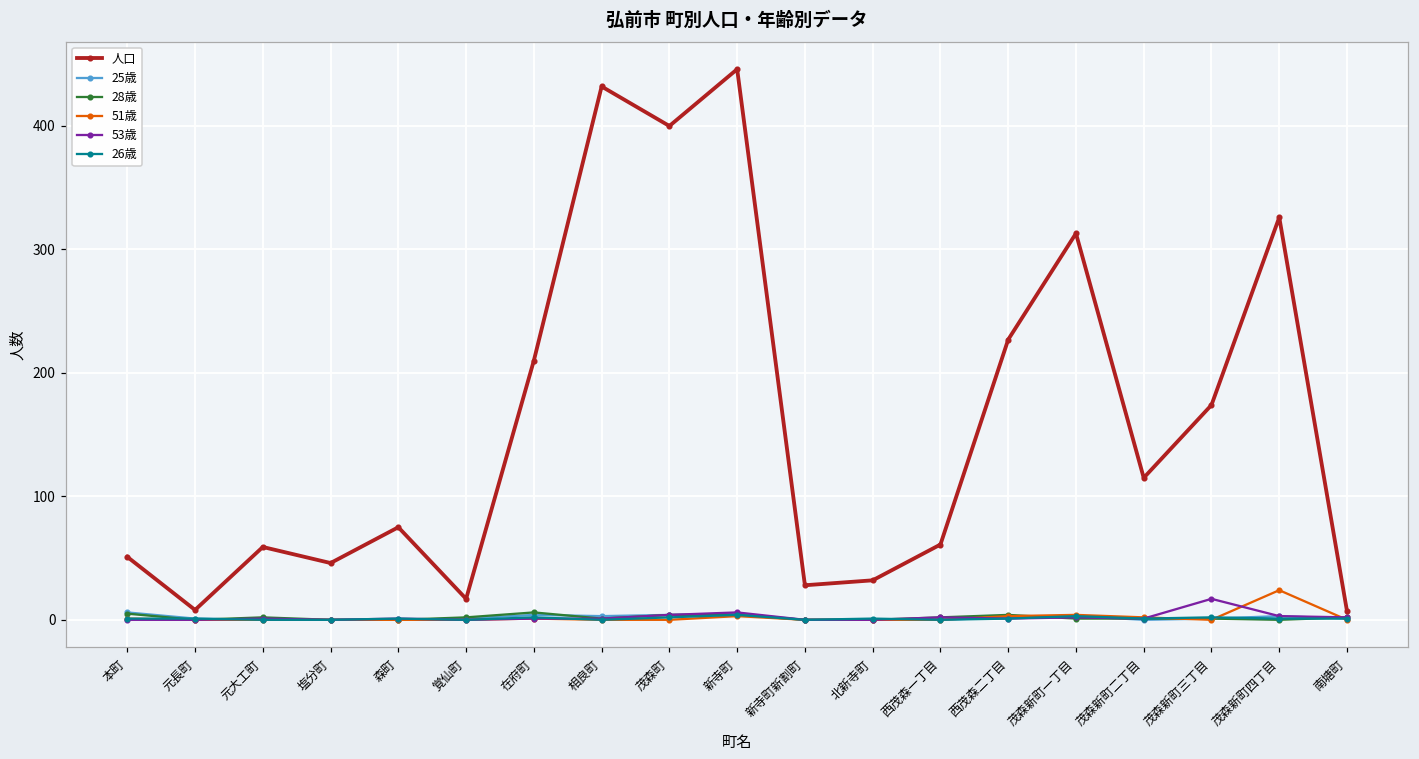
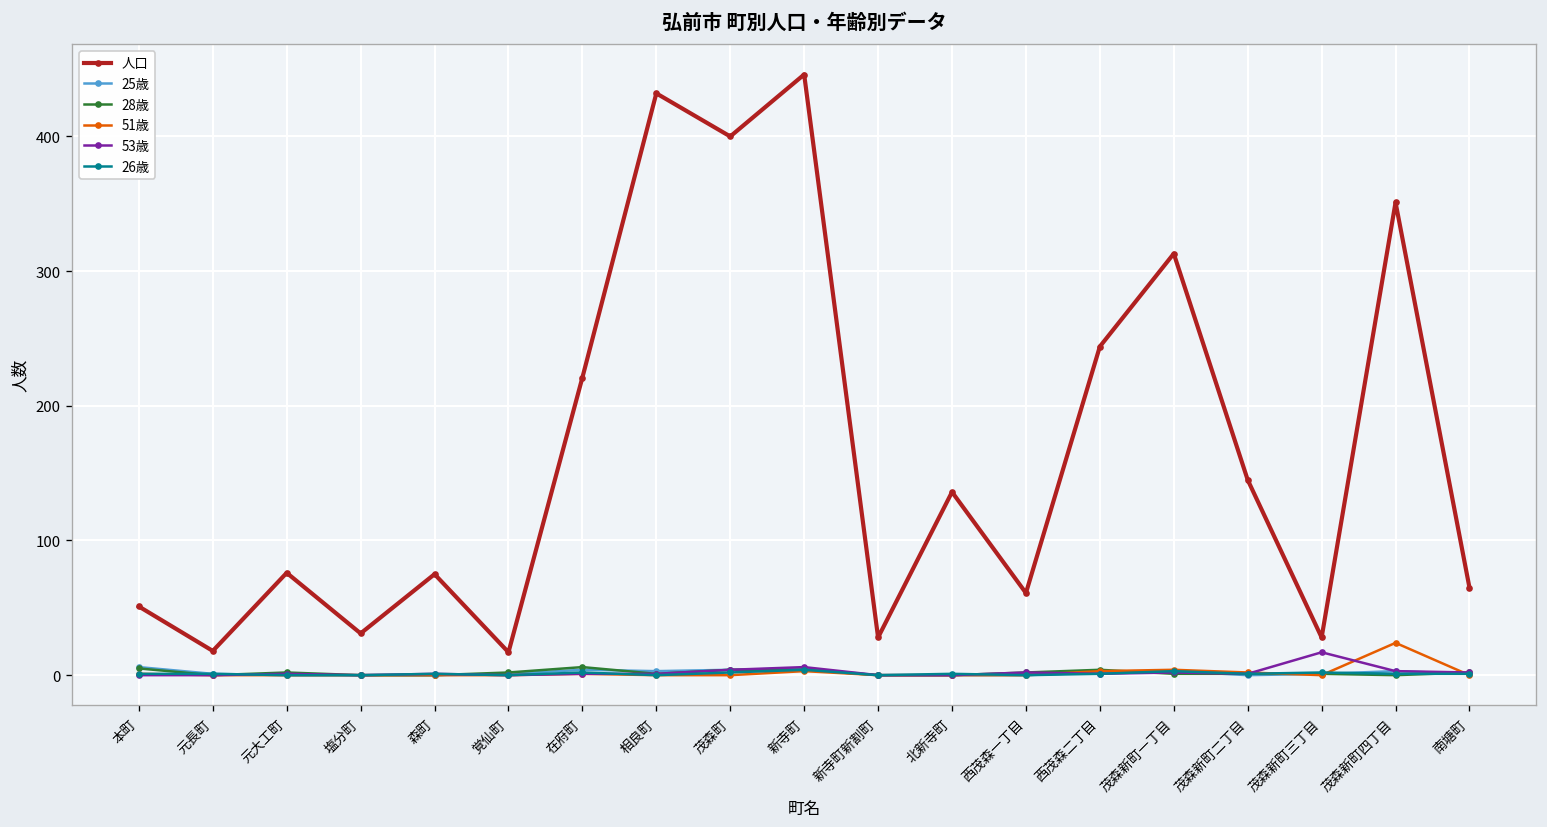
人口, 元長町: 8 -> 18
人口, 元大工町: 59 -> 76
人口, 塩分町: 46 -> 31
人口, 在府町: 210 -> 221
人口, 北新寺町: 32 -> 136
人口, 西茂森二丁目: 227 -> 244
人口, 茂森新町二丁目: 115 -> 145
人口, 茂森新町三丁目: 174 -> 28
人口, 茂森新町四丁目: 326 -> 351
人口, 南塘町: 7 -> 65
